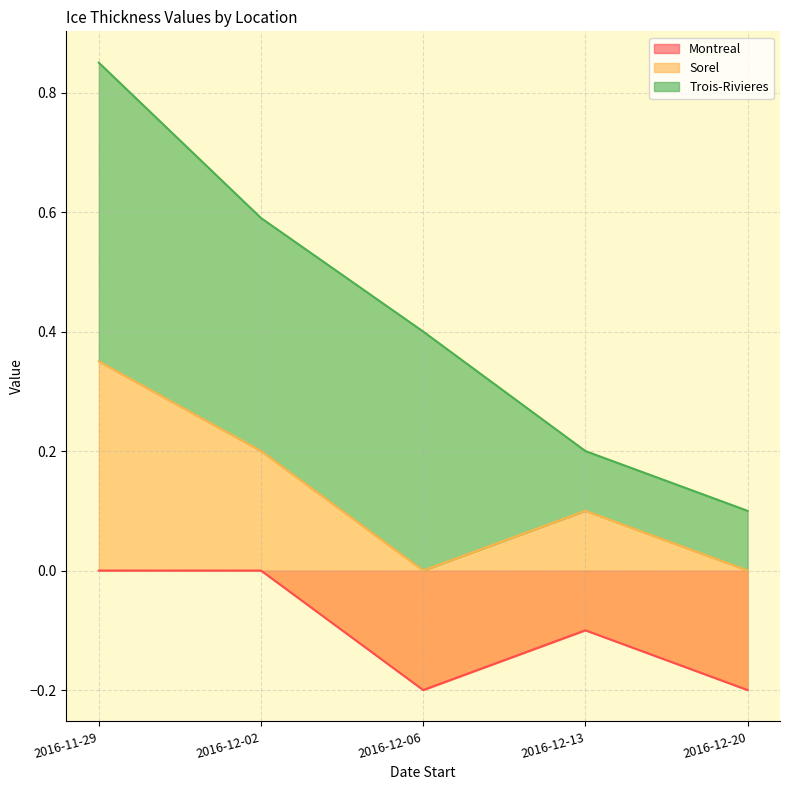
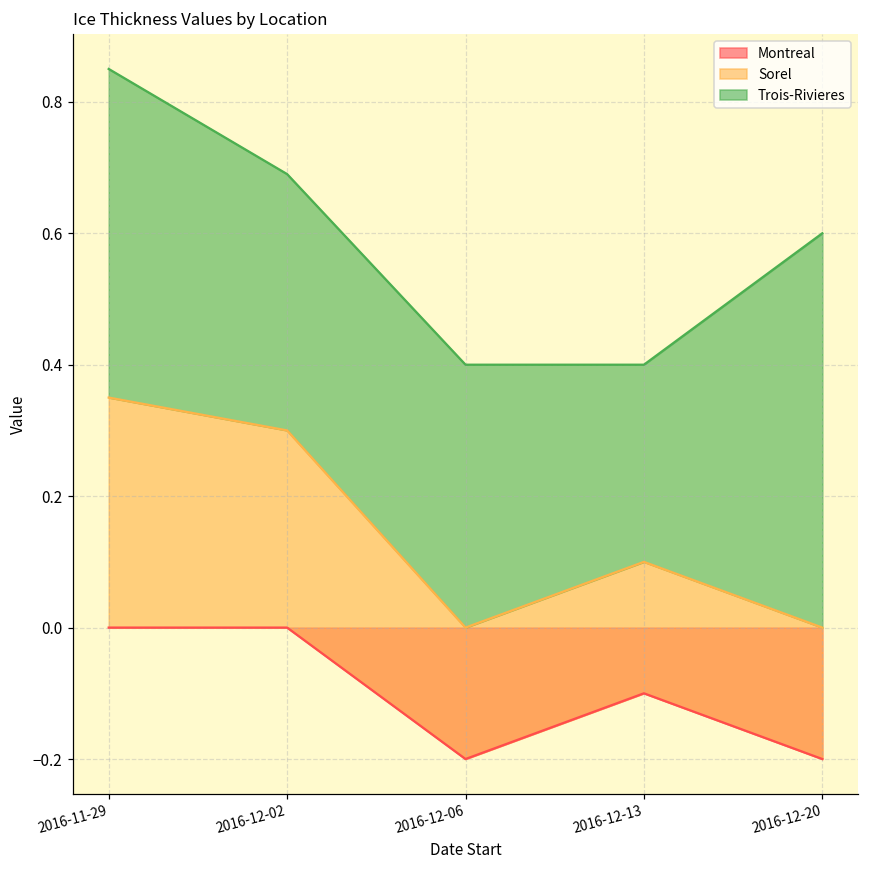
Sorel, 2016-12-02: 0.2 -> 0.3
Trois-Rivieres, 2016-12-13: 0.1 -> 0.3
Trois-Rivieres, 2016-12-20: 0.1 -> 0.6
